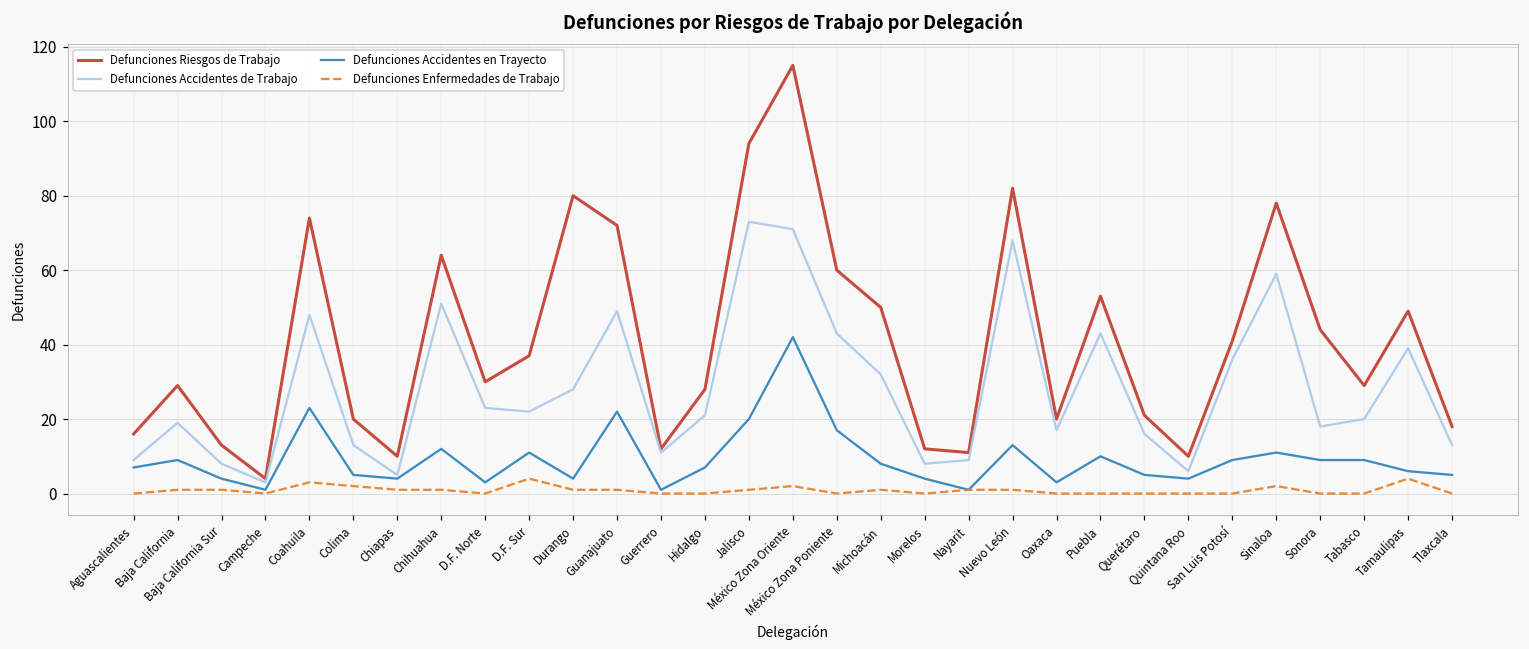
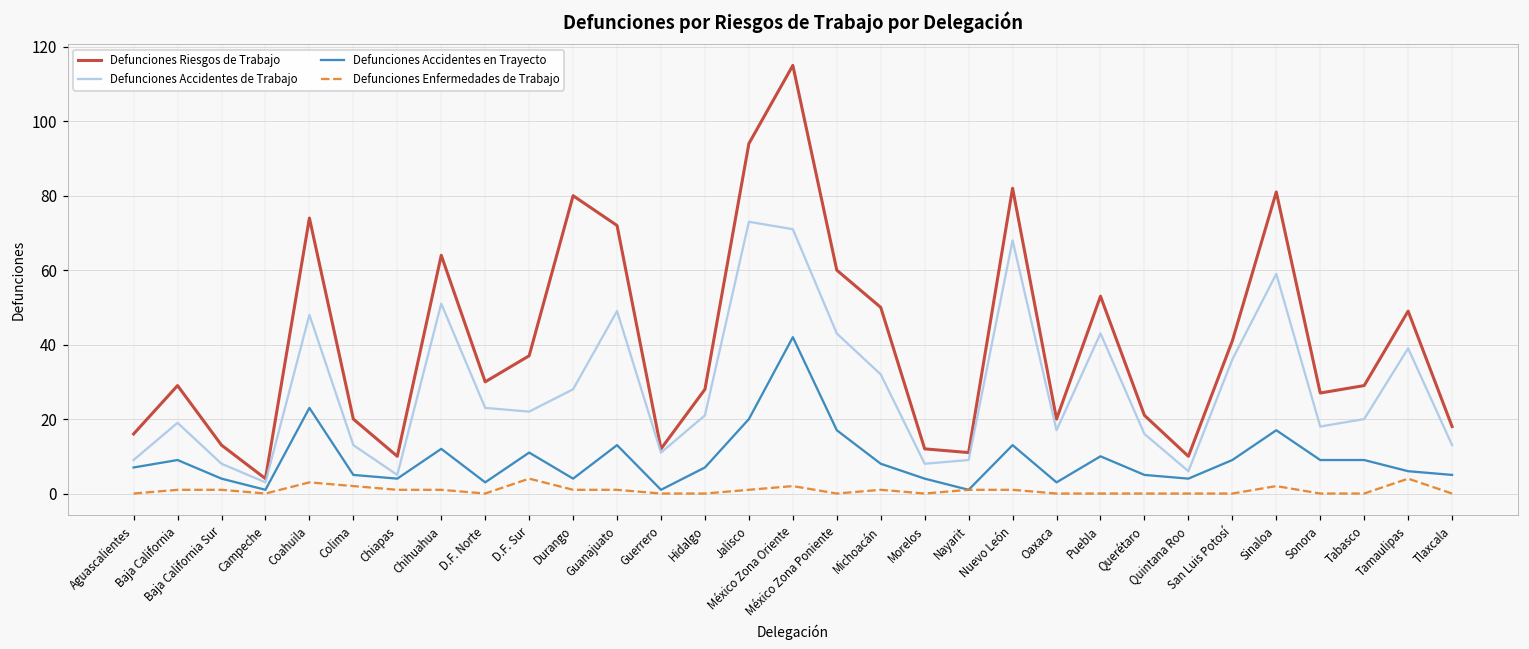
Defunciones Accidentes en Trayecto, Guanajuato: 22 -> 13
Defunciones Riesgos de Trabajo, Sinaloa: 78 -> 81
Defunciones Accidentes en Trayecto, Sinaloa: 11 -> 17
Defunciones Riesgos de Trabajo, Sonora: 44 -> 27
